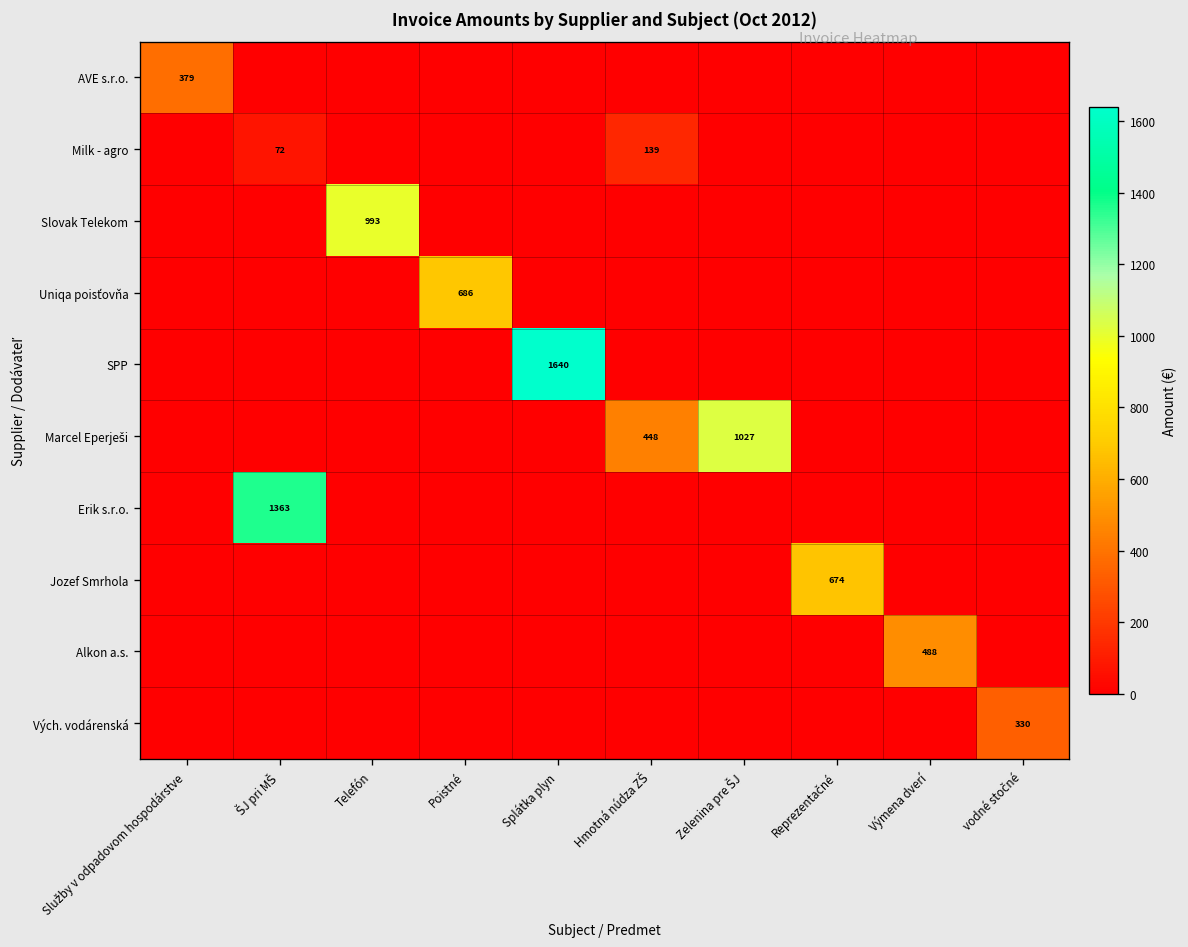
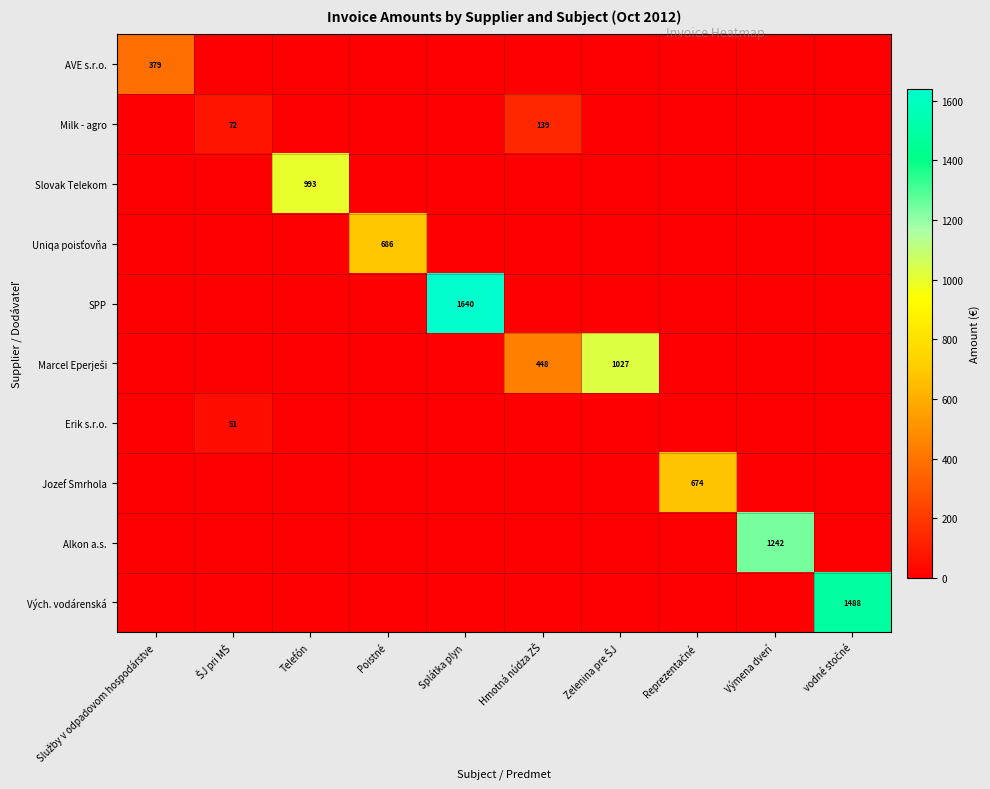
Erik s.r.o., ŠJ pri MŠ: 1363 -> 51
Alkon a.s., Výmena dverí: 488 -> 1242
Vých. vodárenská, vodné stočné: 330 -> 1488
